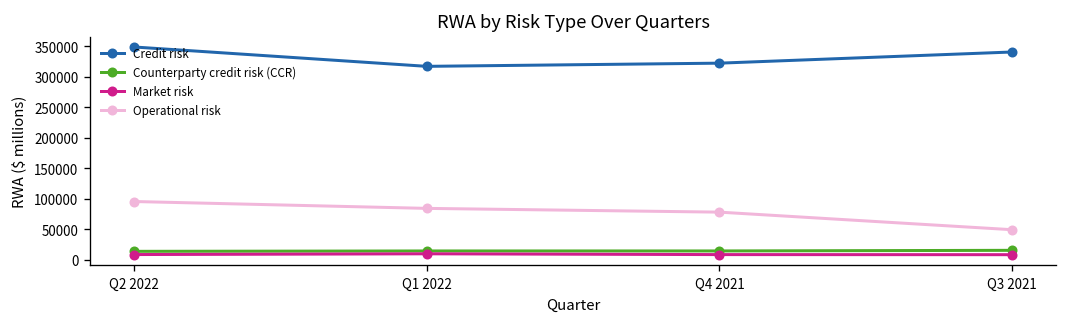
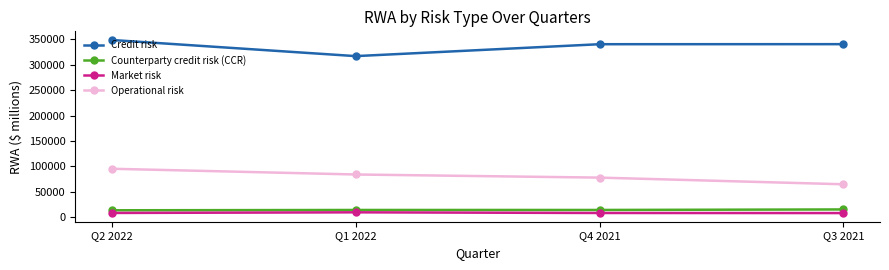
Credit risk, Q4 2021: 320000 -> 340000
Operational risk, Q3 2021: 50000 -> 60000
